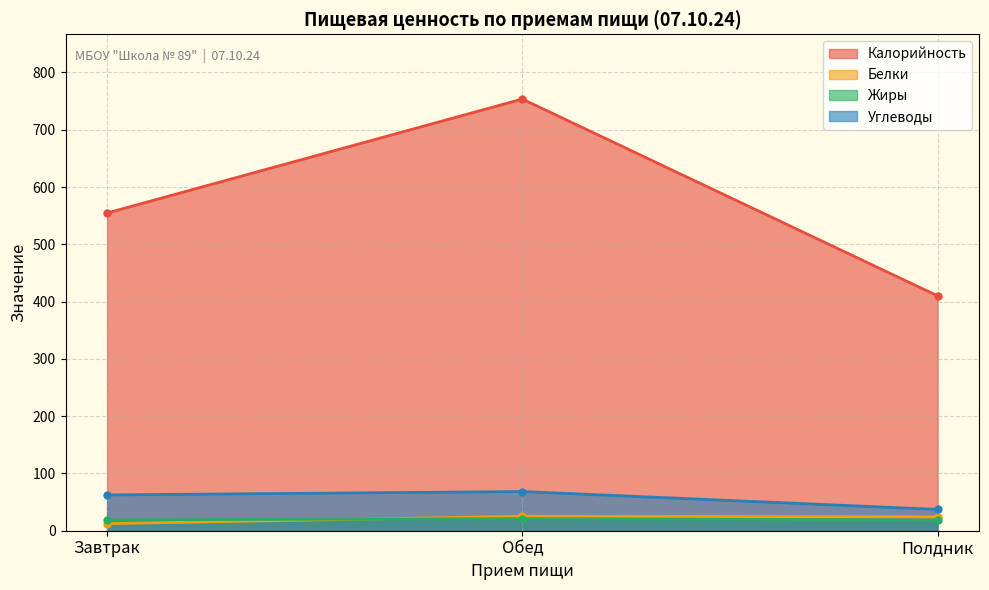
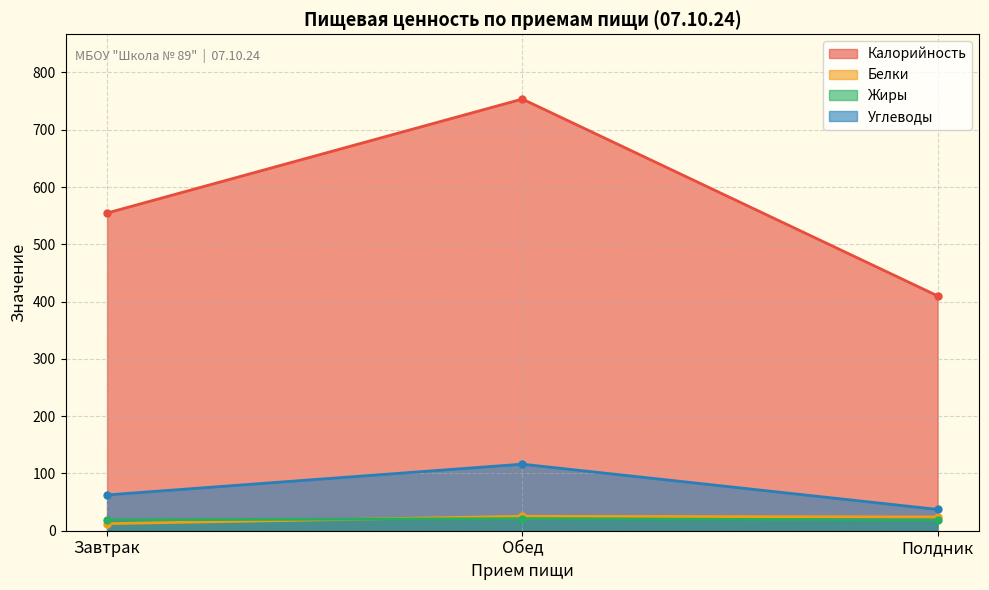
Углеводы, Обед: 70 -> 120
